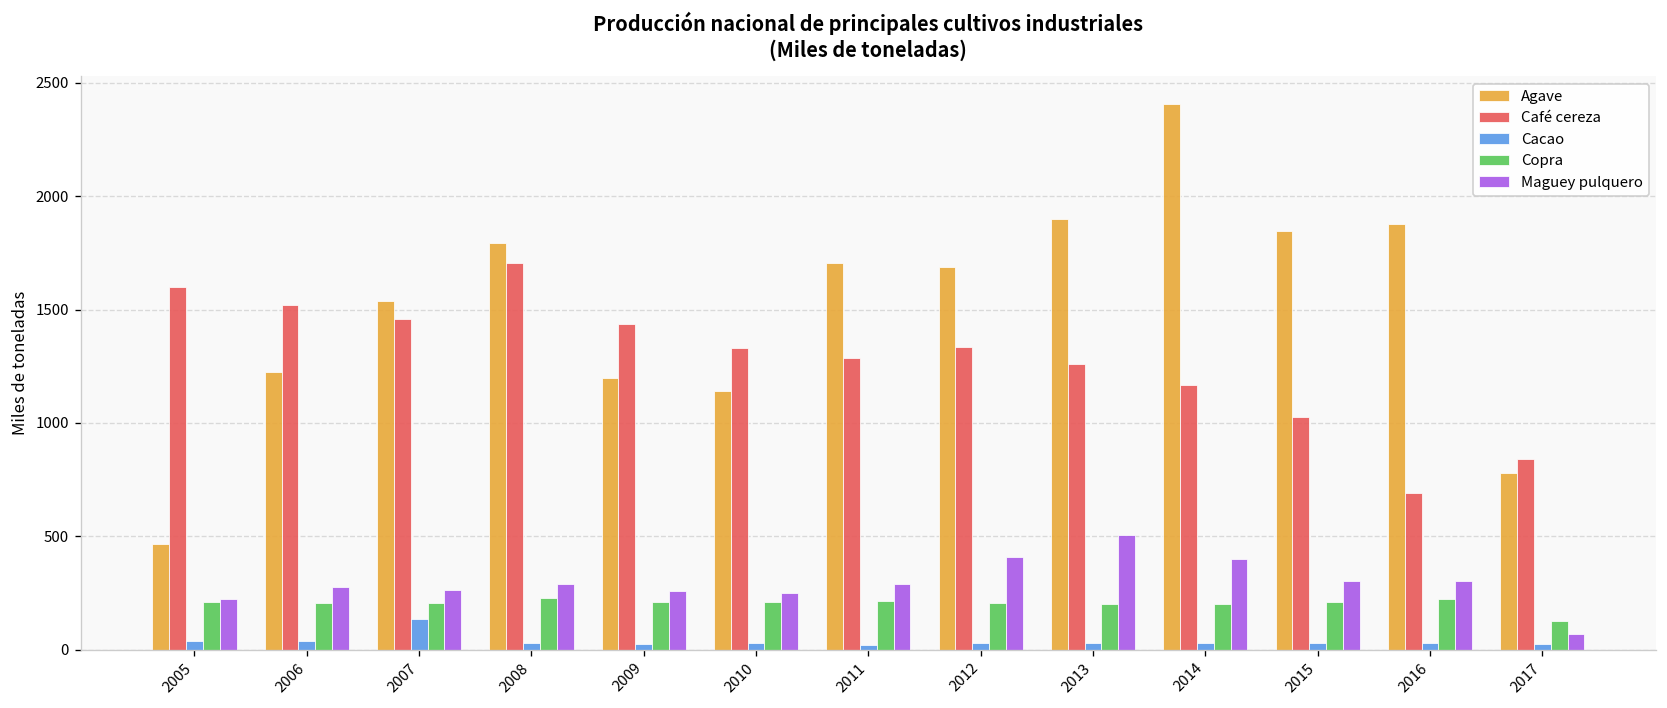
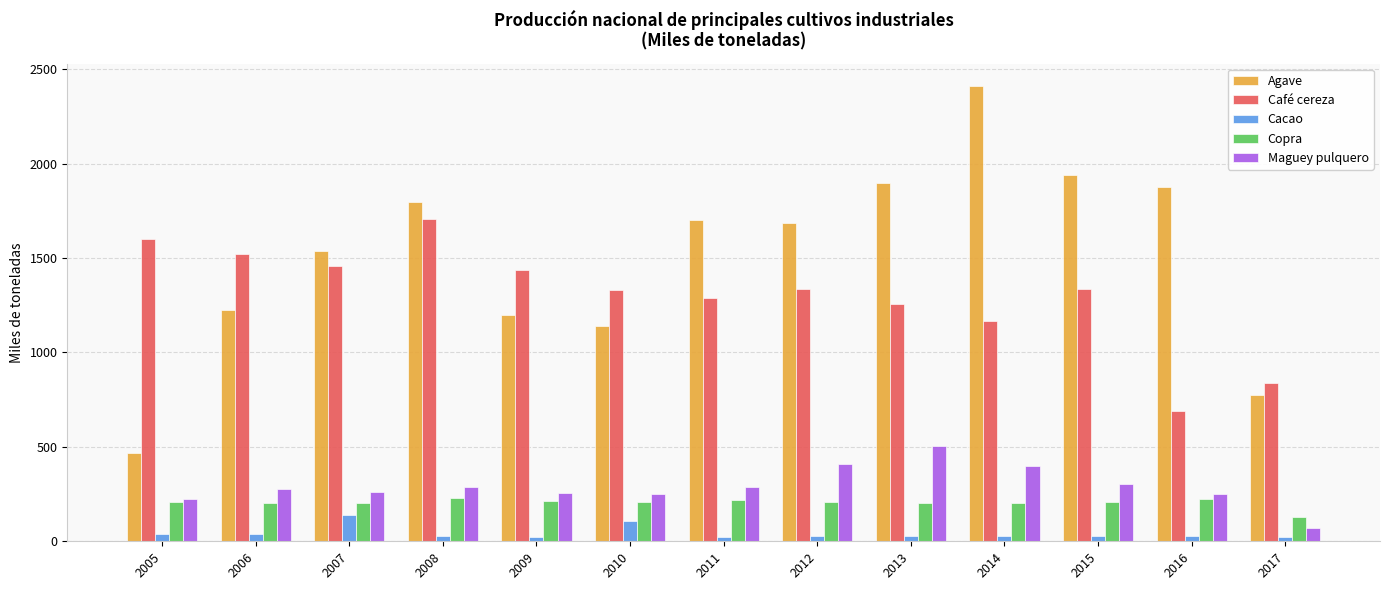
Cacao, 2010: 30 -> 110
Agave, 2015: 1850 -> 1940
Café cereza, 2015: 1030 -> 1340
Maguey pulquero, 2016: 300 -> 250
